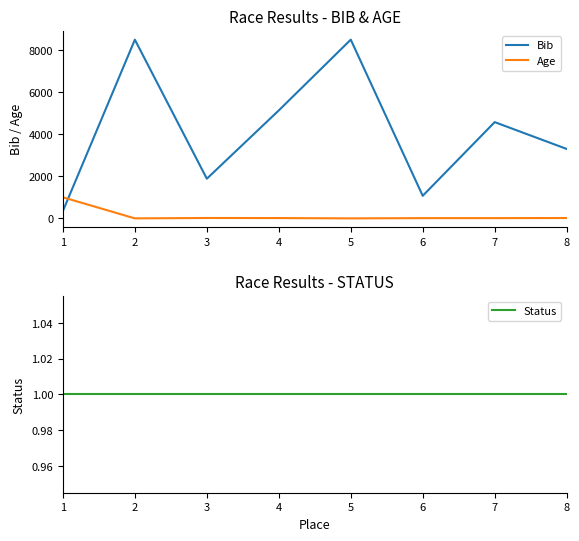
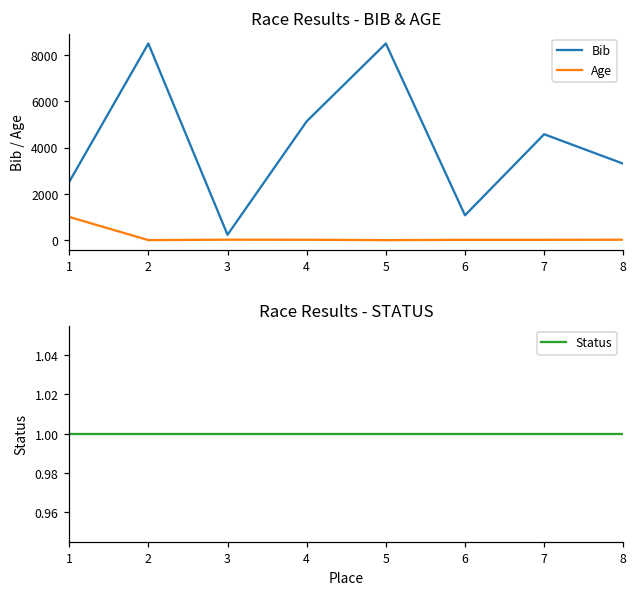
Race Results - BIB & AGE, Bib, 1: 400 -> 2500
Race Results - BIB & AGE, Bib, 3: 1900 -> 200
